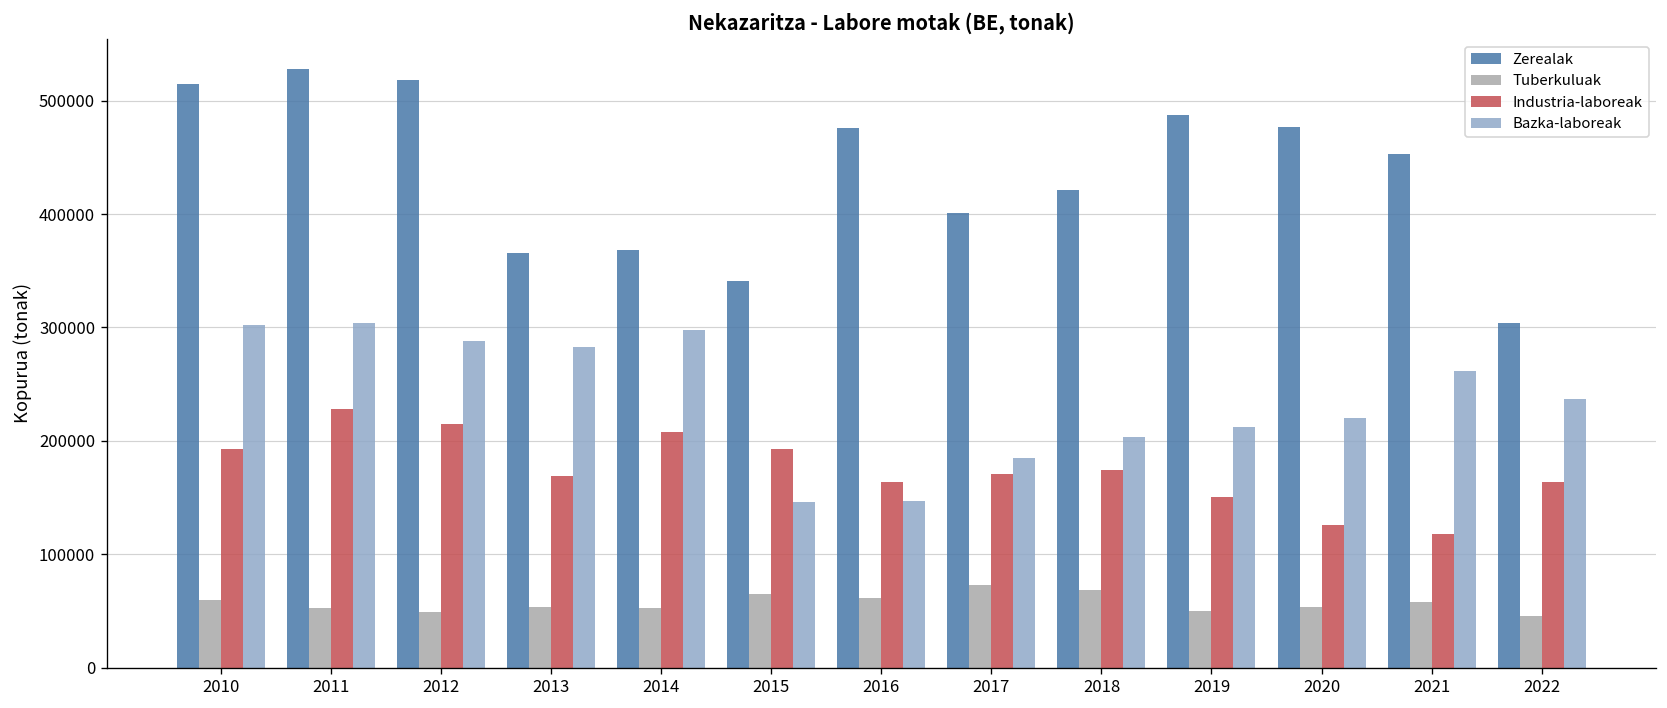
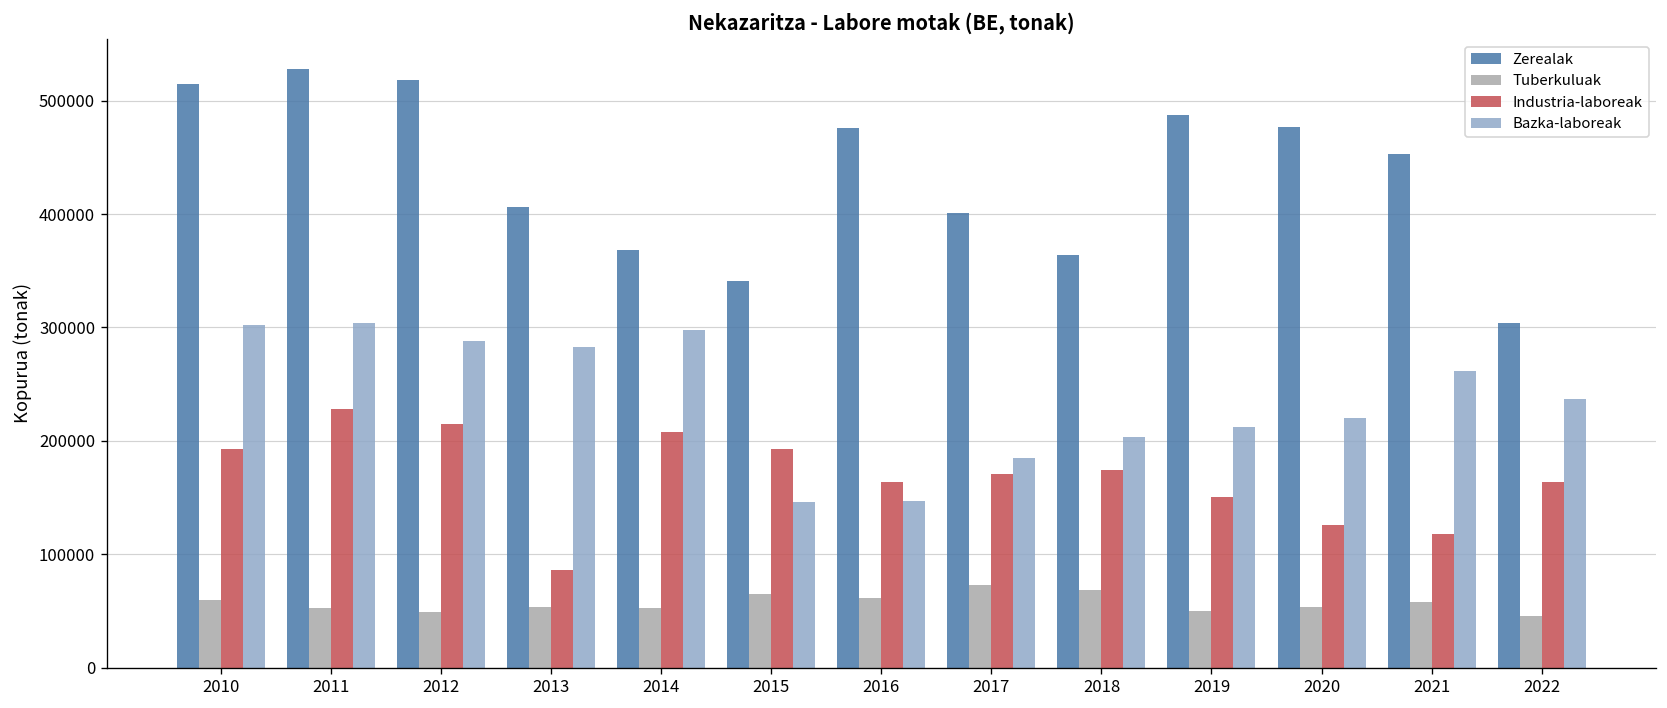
Zerealak, 2013: 370000 -> 410000
Industria-laboreak, 2013: 170000 -> 90000
Zerealak, 2018: 420000 -> 360000
